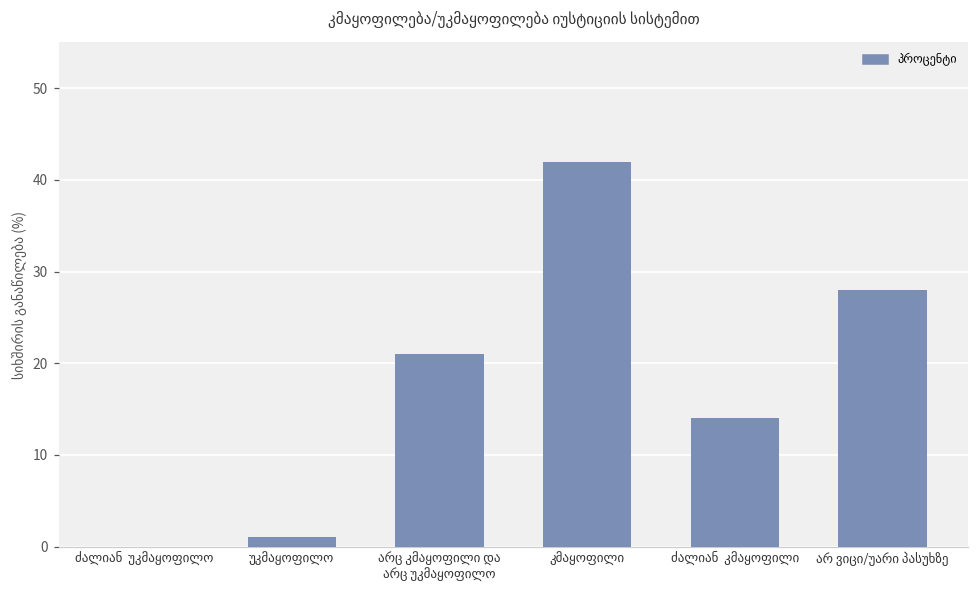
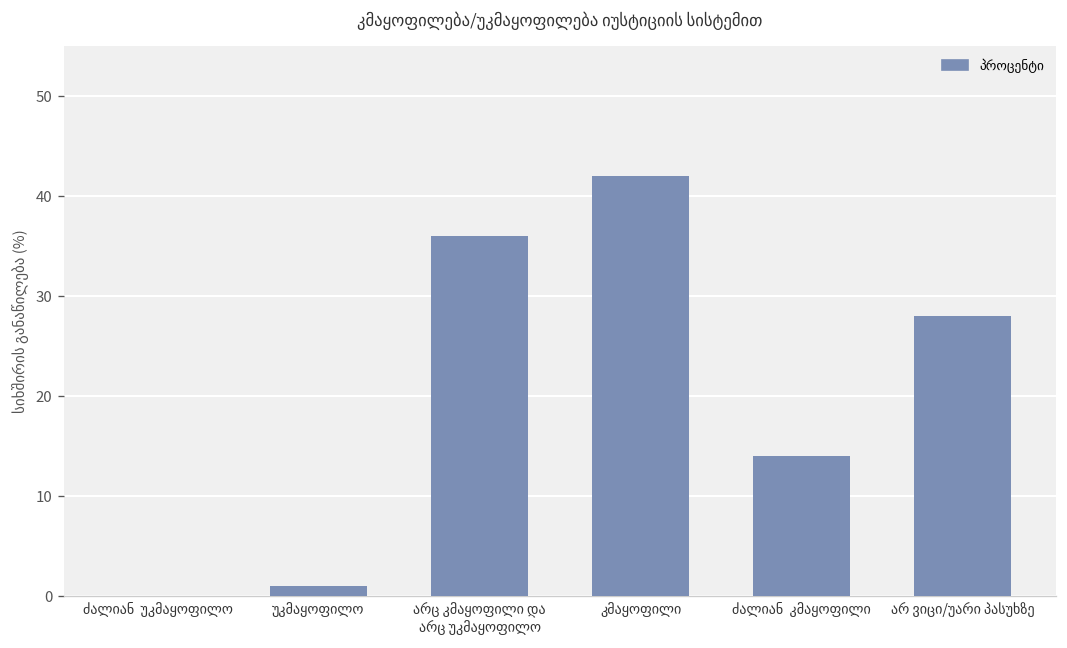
არც კმაყოფილი და არც უკმაყოფილო: 21 -> 36
